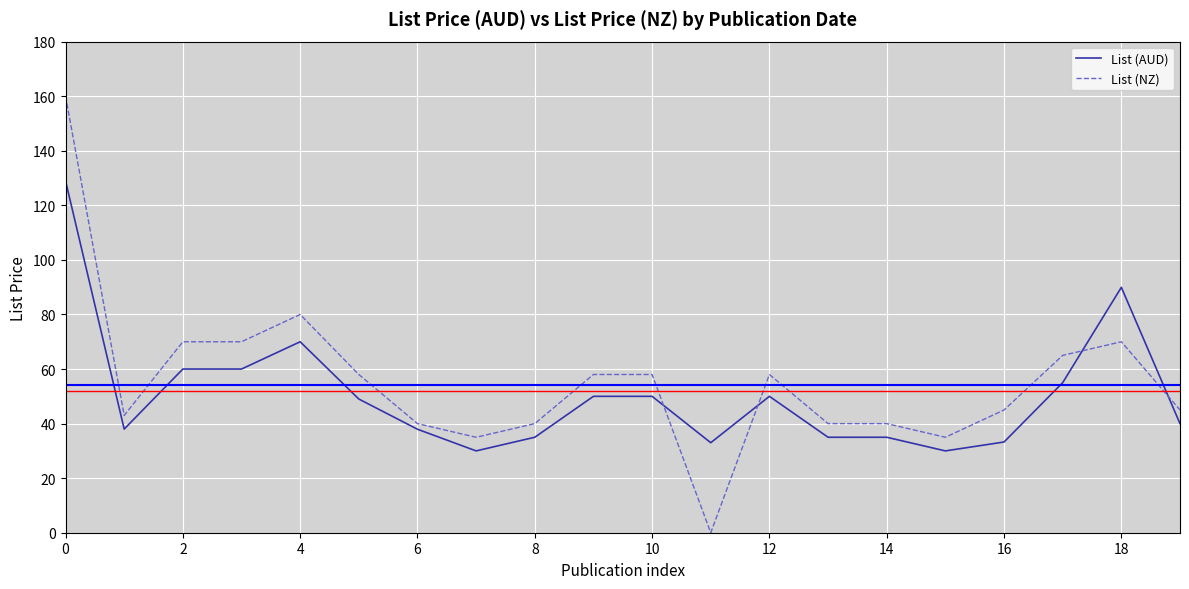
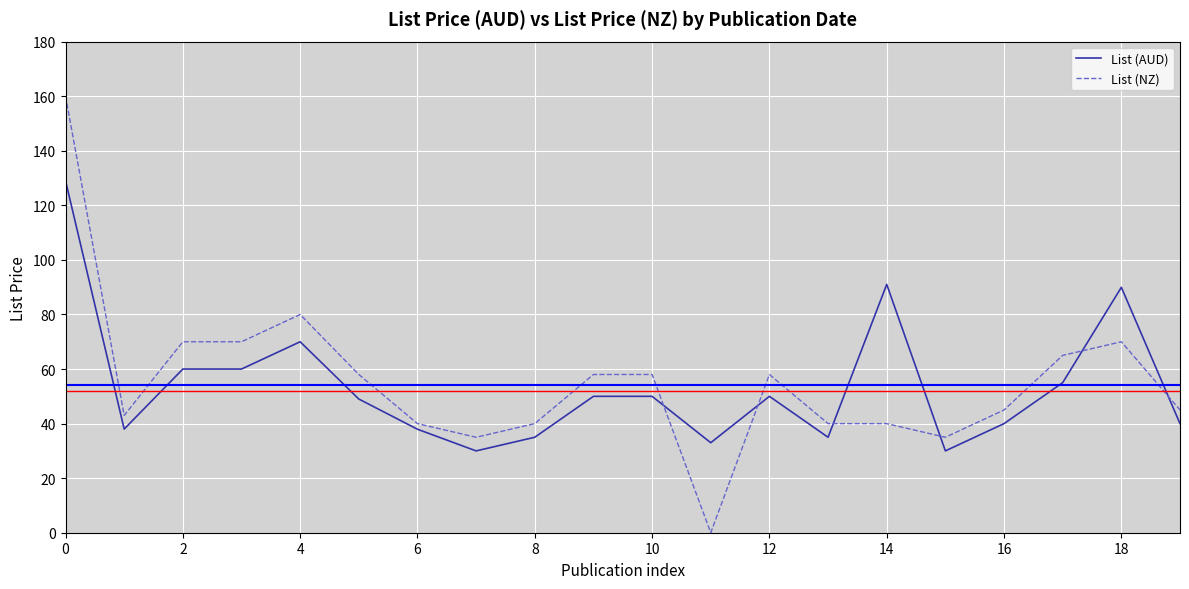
List (AUD), 14: 35 -> 91
List (AUD), 16: 33 -> 40
